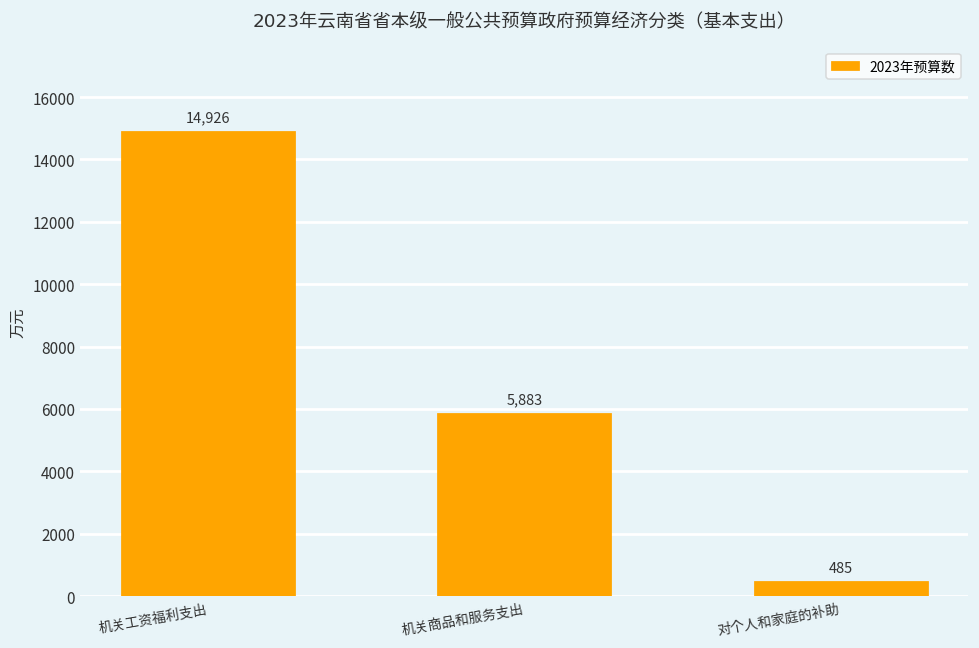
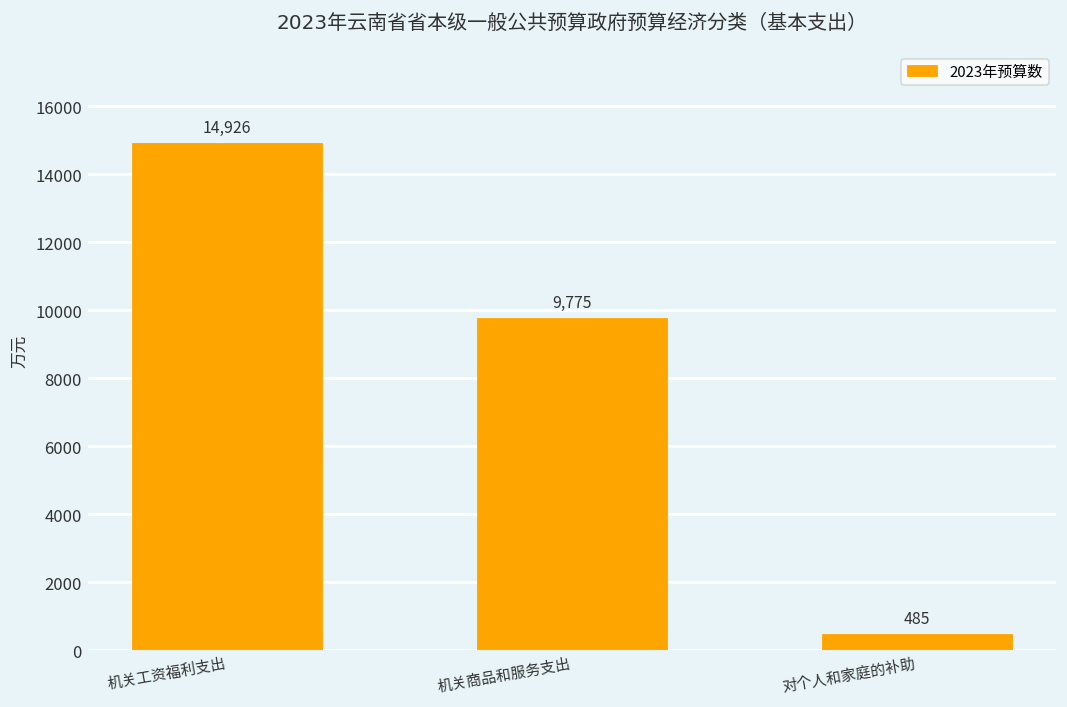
机关商品和服务支出: 5,883 -> 9,775
